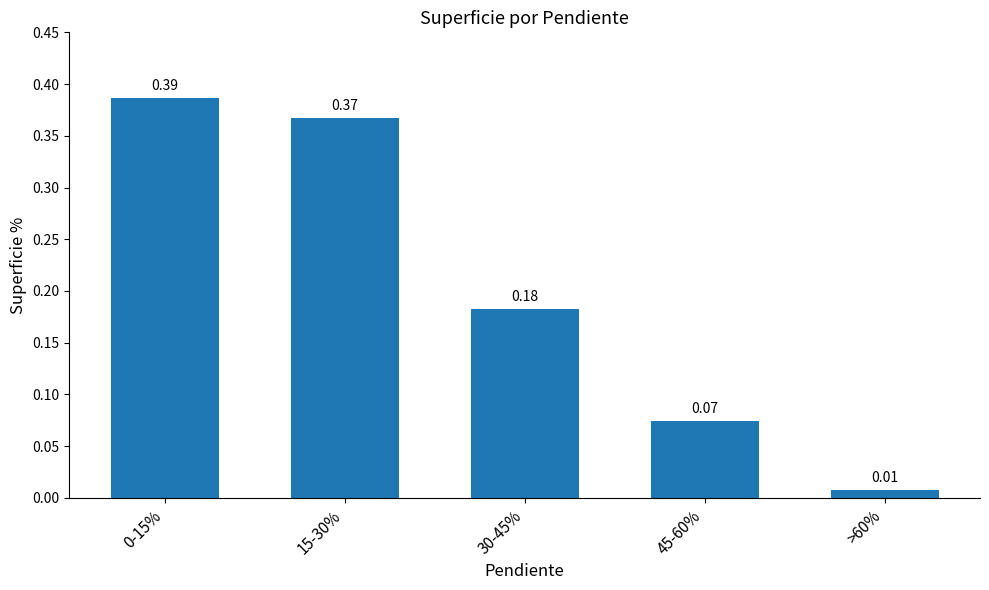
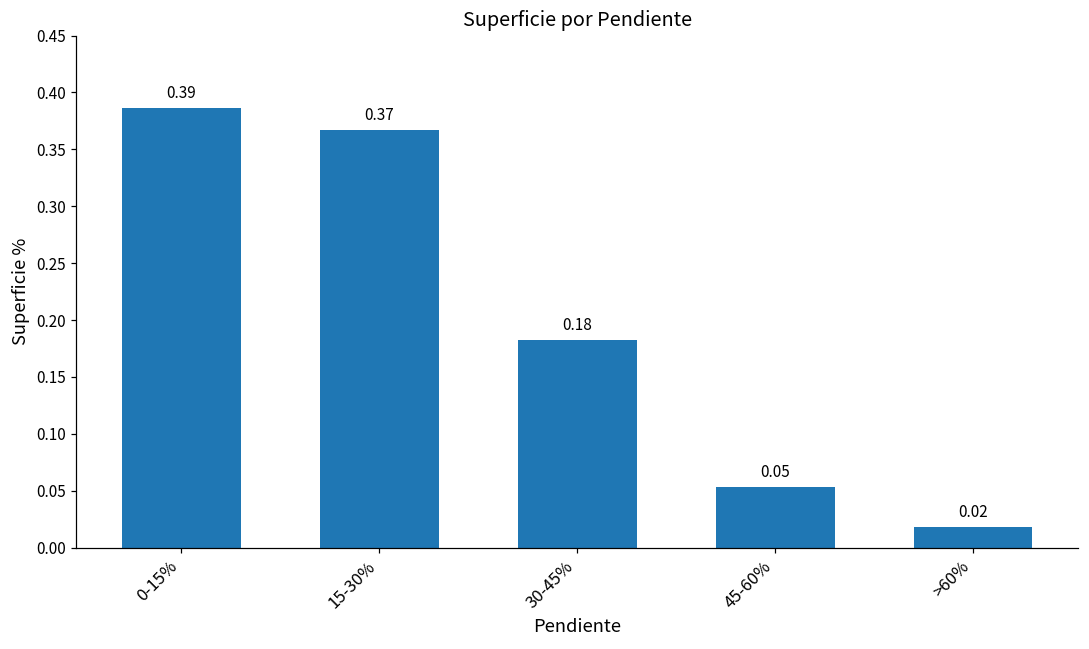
45-60%: 0.07 -> 0.05
>60%: 0.01 -> 0.02
